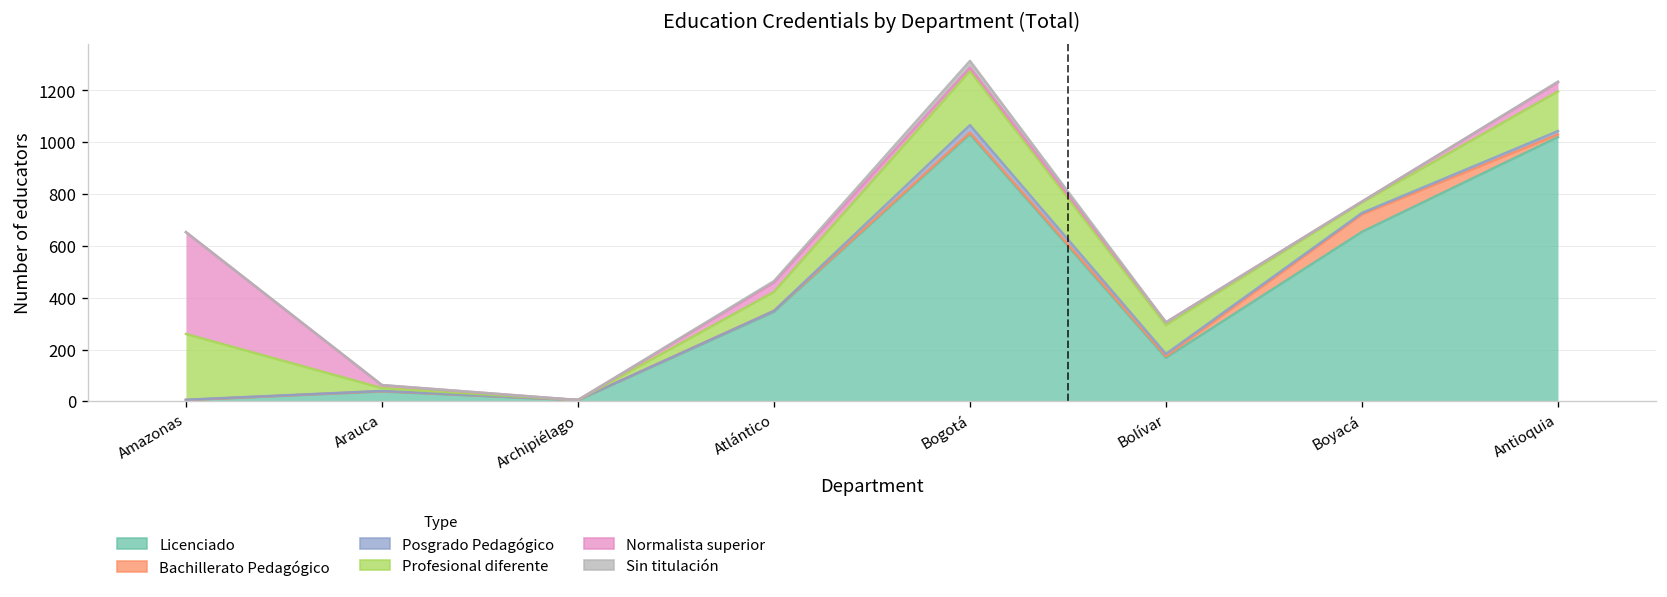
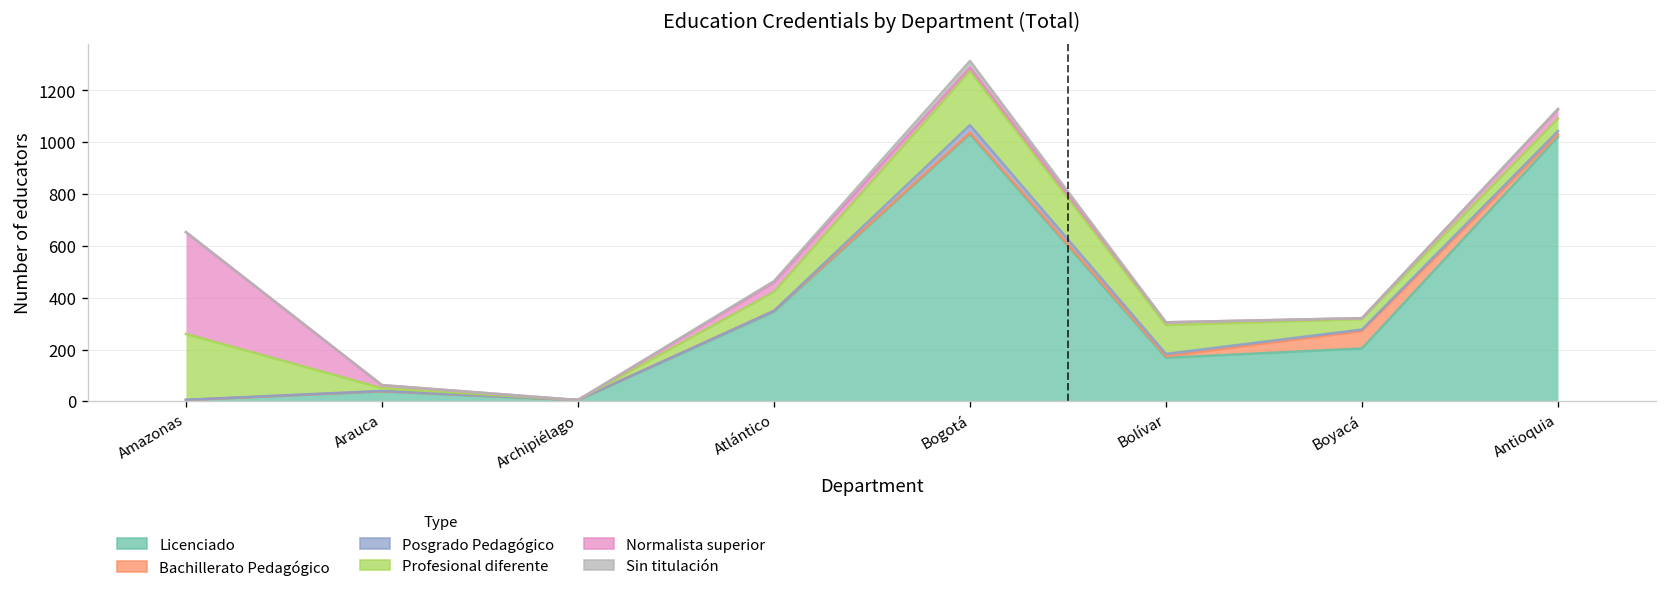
Licenciado, Boyacá: 650 -> 200
Profesional diferente, Antioquia: 150 -> 50
